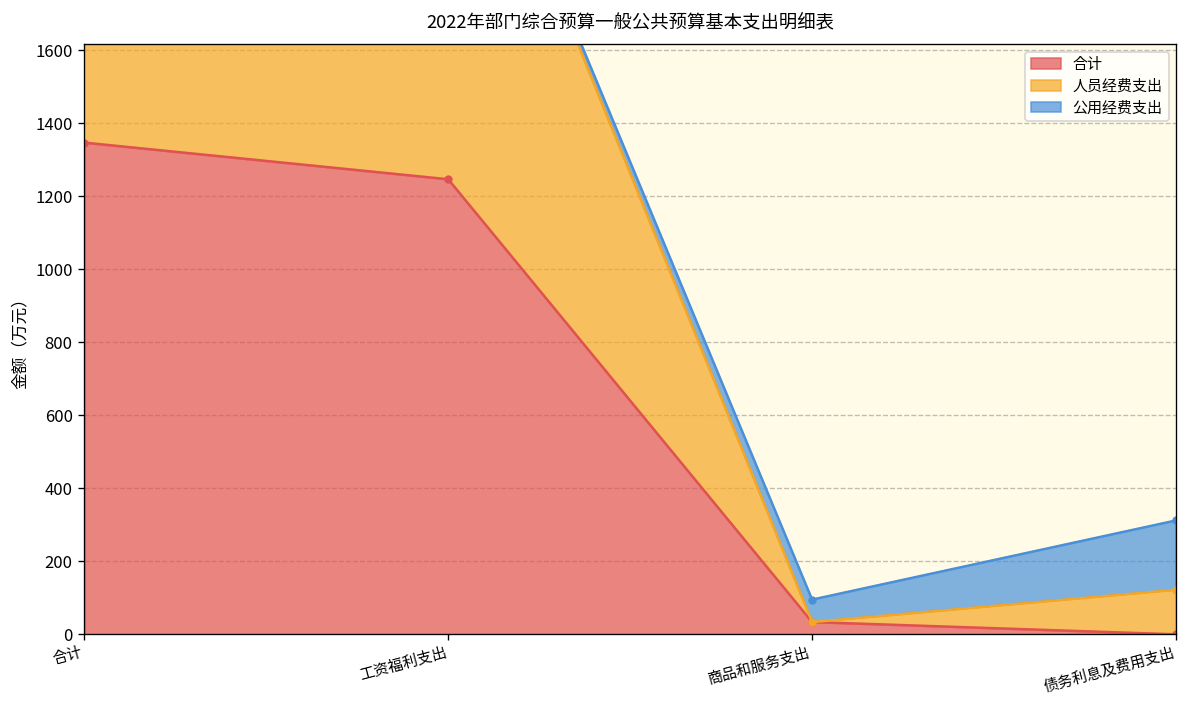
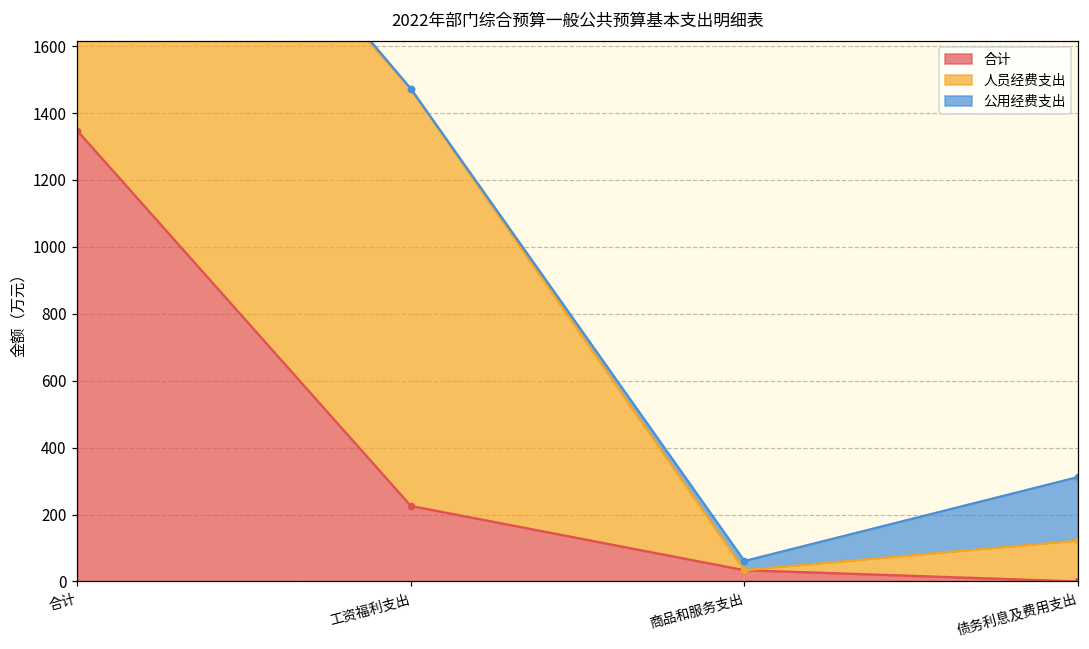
合计, 工资福利支出: 1250 -> 230
公用经费支出, 商品和服务支出: 60 -> 30
